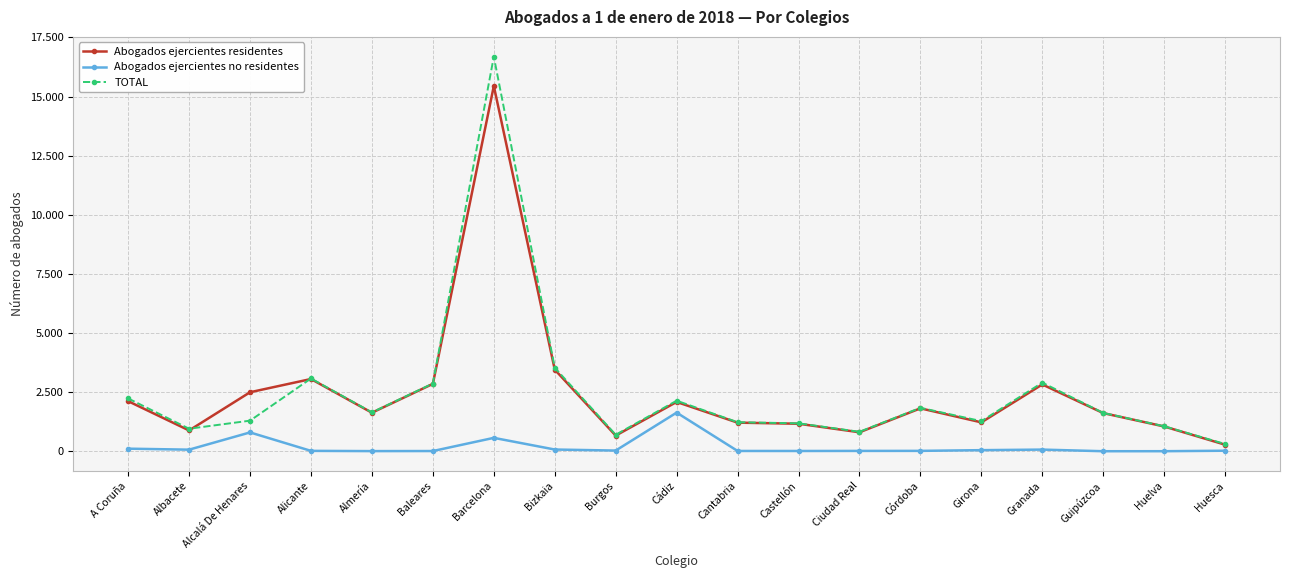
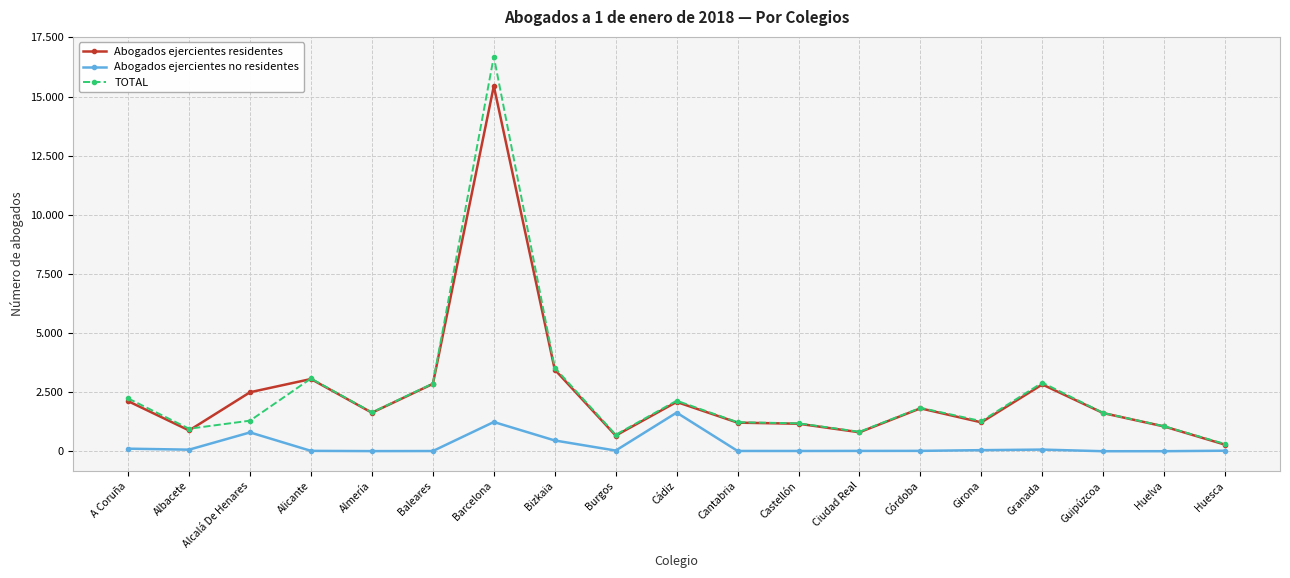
Abogados ejercientes no residentes, Barcelona: 0.6 -> 1.2
Abogados ejercientes no residentes, Bizkaia: 0.1 -> 0.5
